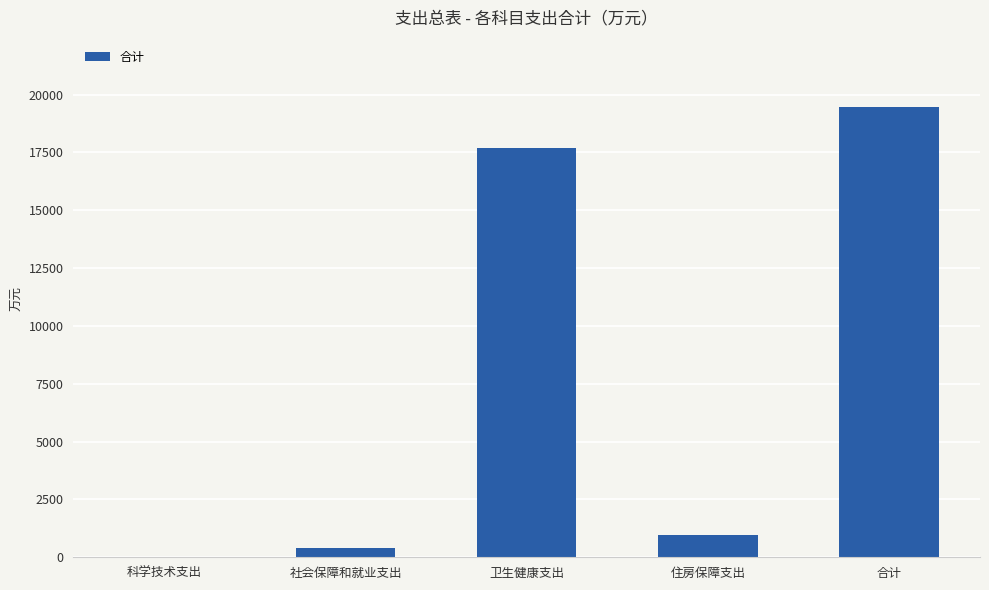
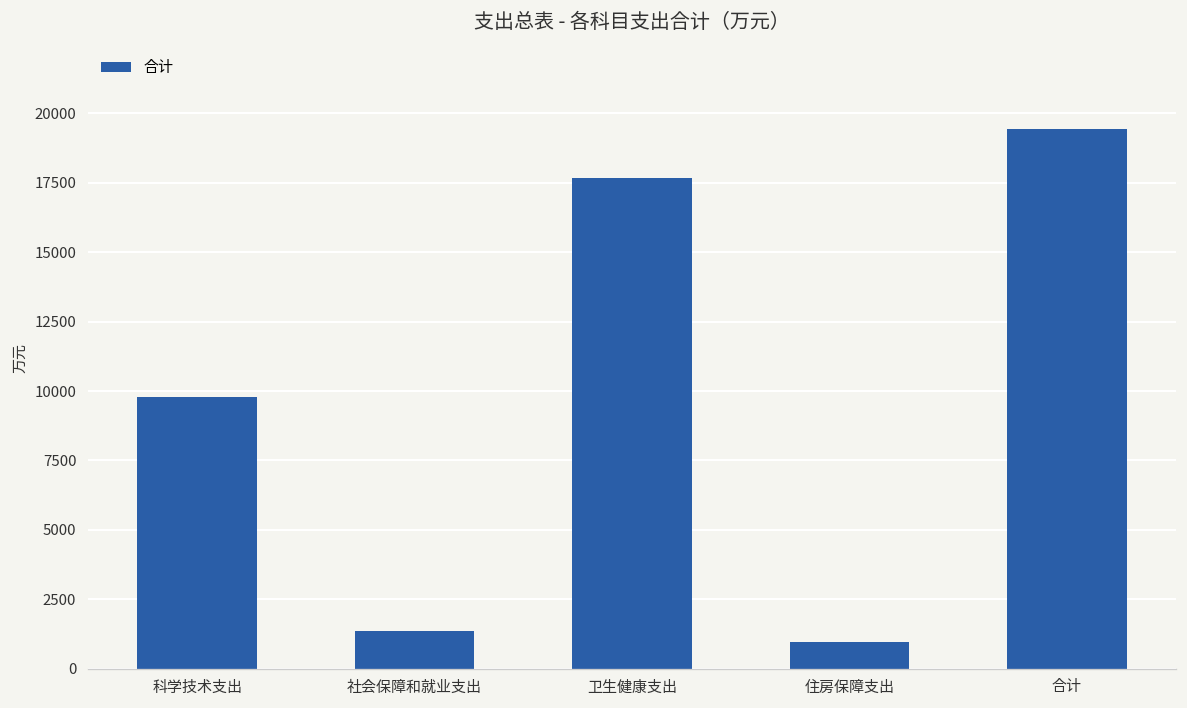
科学技术支出: 0 -> 9800
社会保障和就业支出: 400 -> 1400
